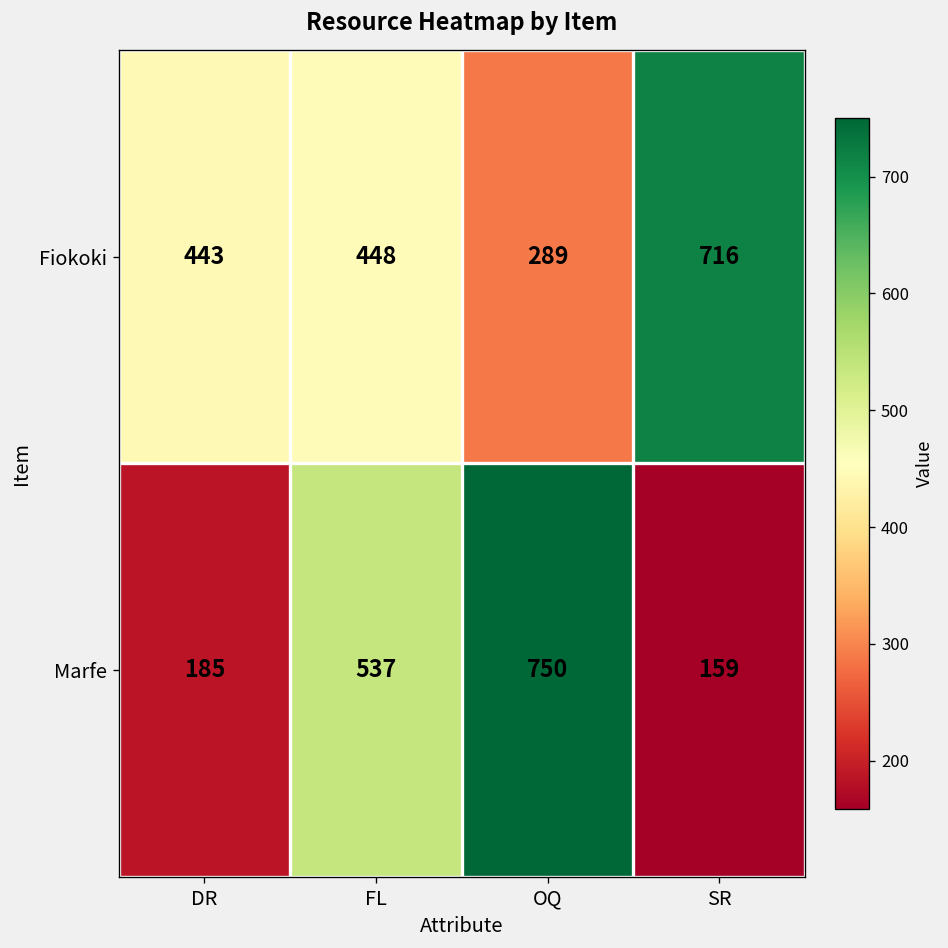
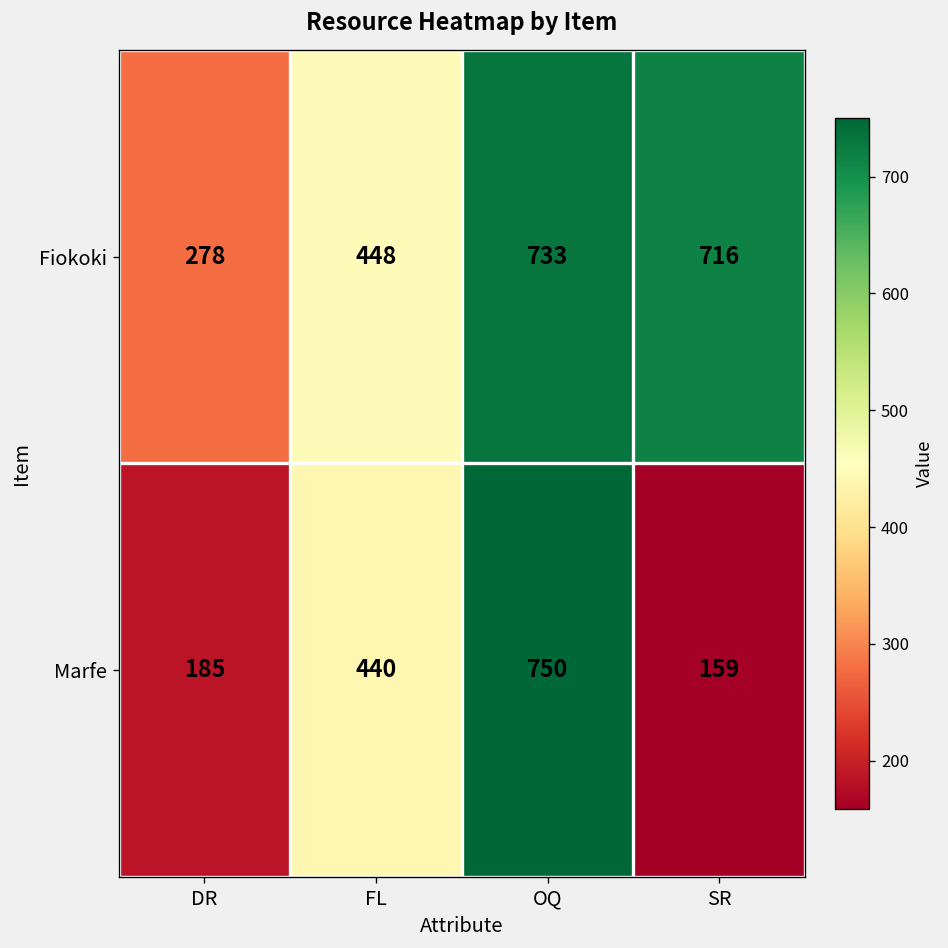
Fiokoki, DR: 443 -> 278
Fiokoki, OQ: 289 -> 733
Marfe, FL: 537 -> 440
